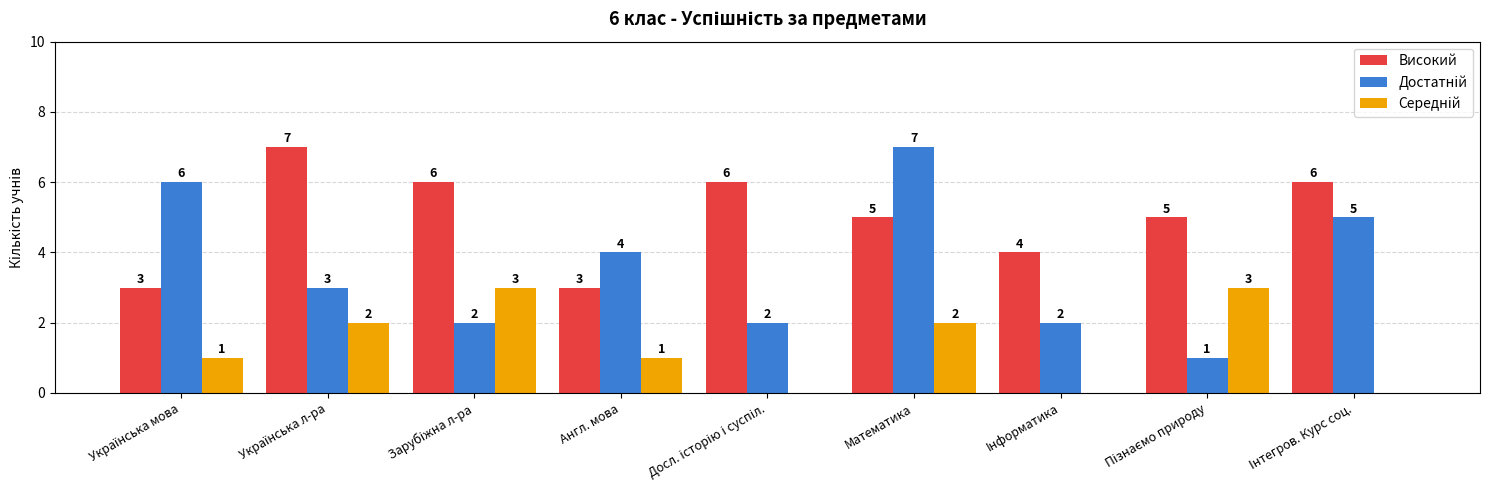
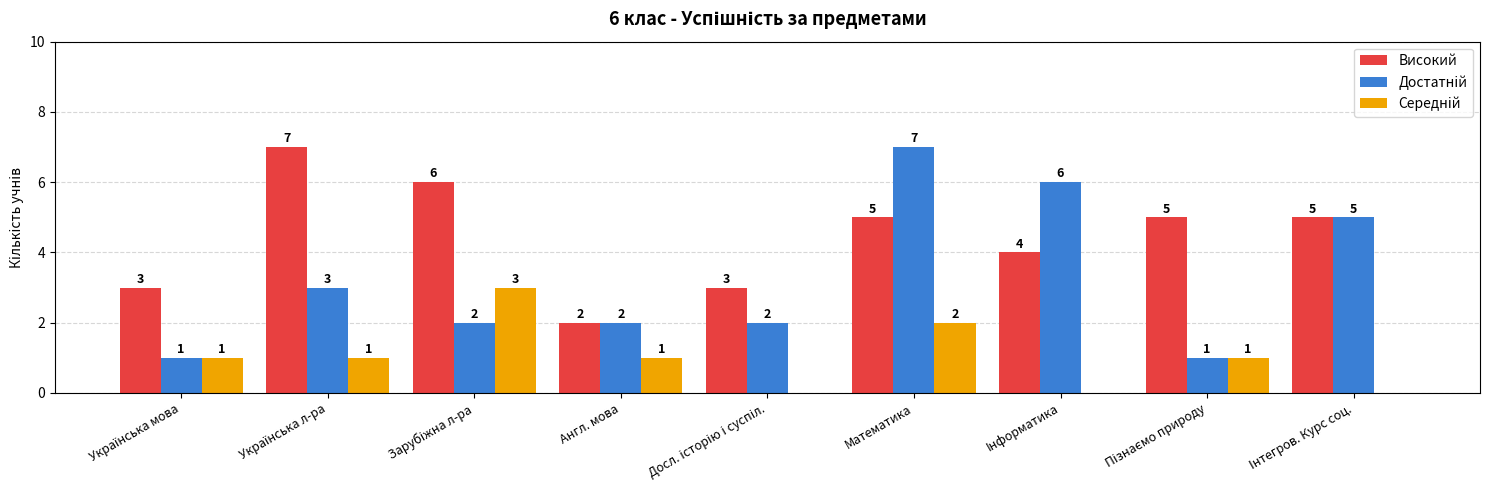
Достатній, Українська мова: 6 -> 1
Середній, Українська л-ра: 2 -> 1
Високий, Англ. мова: 3 -> 2
Достатній, Англ. мова: 4 -> 2
Високий, Досл. історію і суспіл.: 6 -> 3
Достатній, Інформатика: 2 -> 6
Середній, Пізнаємо природу: 3 -> 1
Високий, Інтегров. Курс соц.: 6 -> 5
